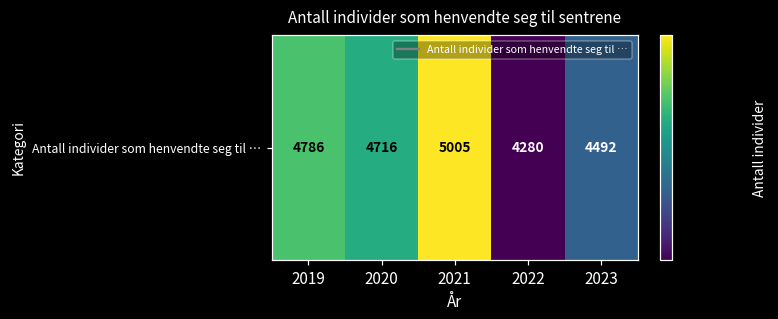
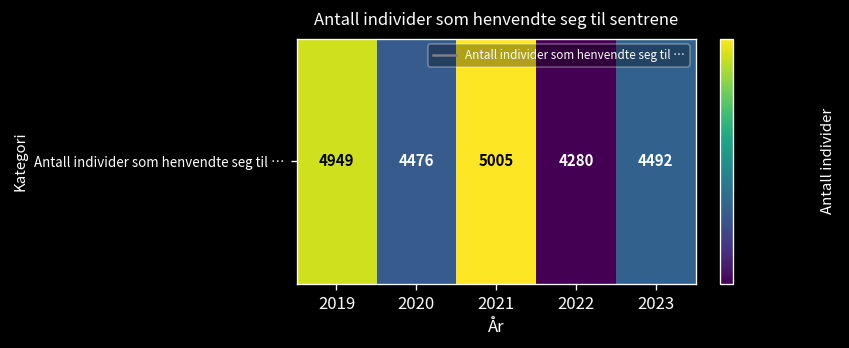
Antall individer som henvendte seg til …, 2019: 4786 -> 4949
Antall individer som henvendte seg til …, 2020: 4716 -> 4476
